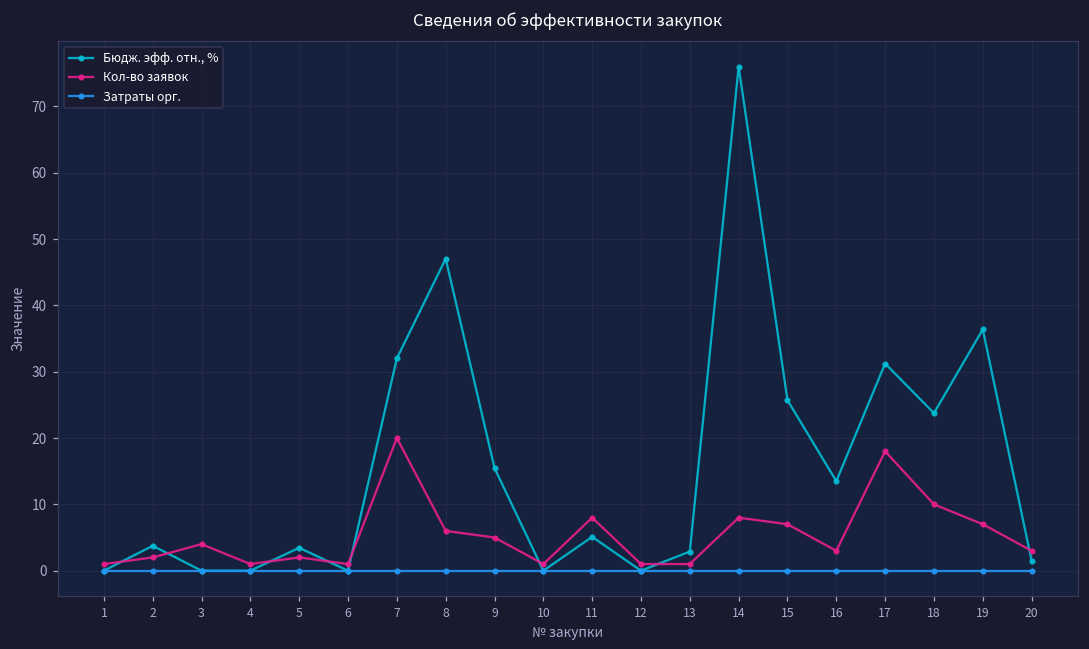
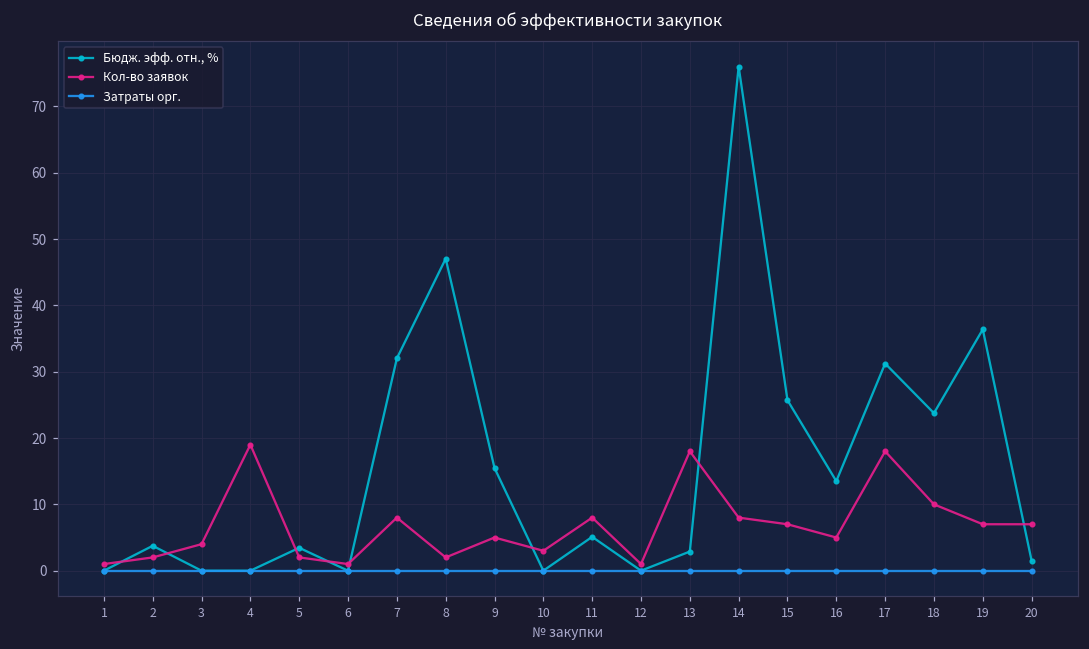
Кол-во заявок, 4: 1 -> 19
Кол-во заявок, 7: 20 -> 8
Кол-во заявок, 8: 6 -> 2
Кол-во заявок, 10: 1 -> 3
Кол-во заявок, 13: 1 -> 18
Кол-во заявок, 16: 3 -> 5
Кол-во заявок, 20: 3 -> 7
